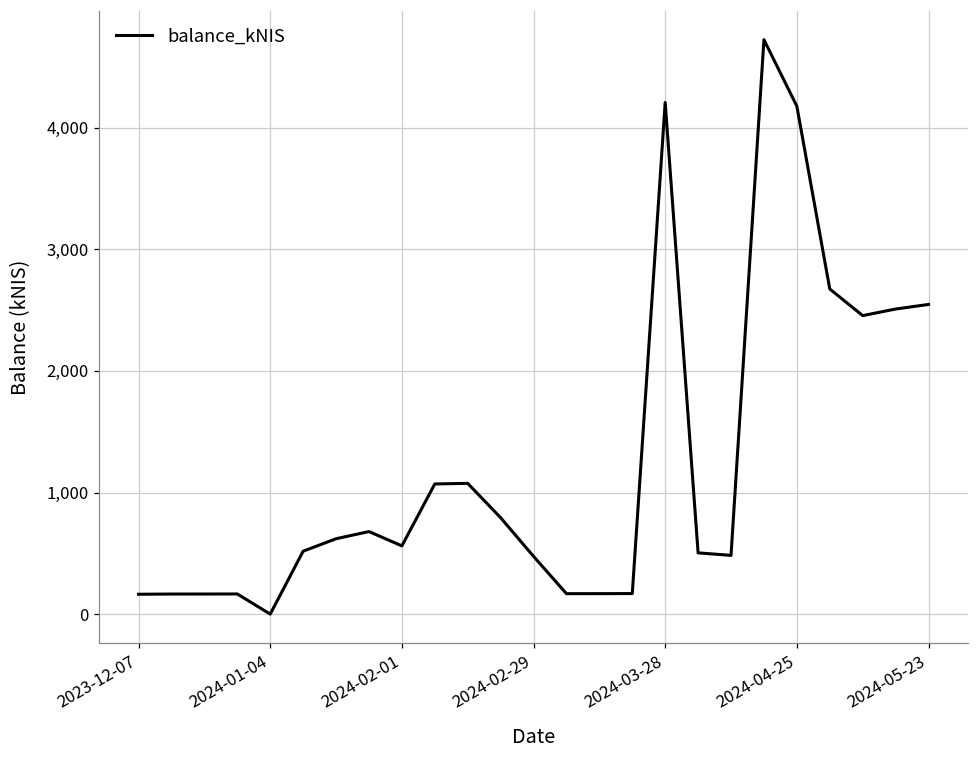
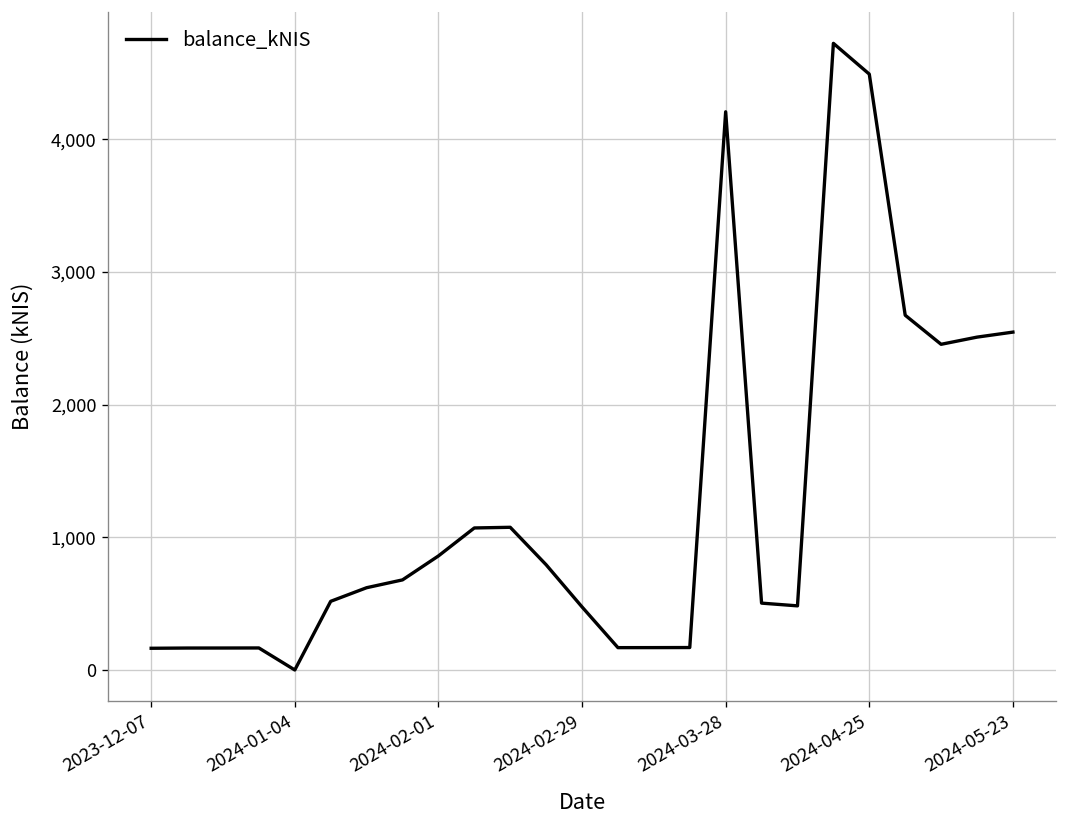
2024-02-01: 560 -> 860
2024-04-25: 4,180 -> 4,490
